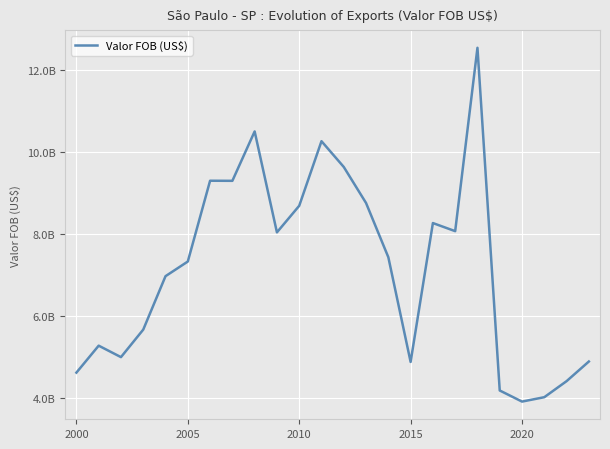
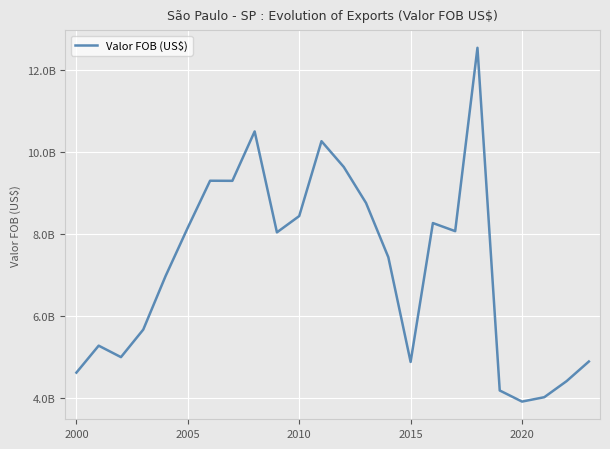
2005: 7300000000 -> 8200000000
2010: 8700000000 -> 8400000000
